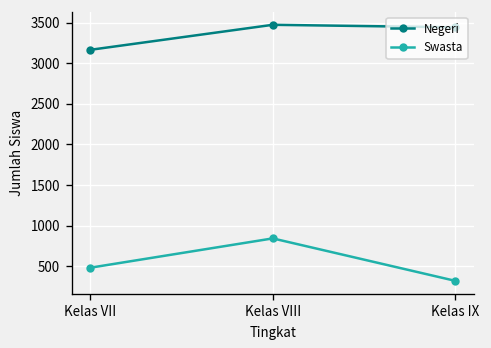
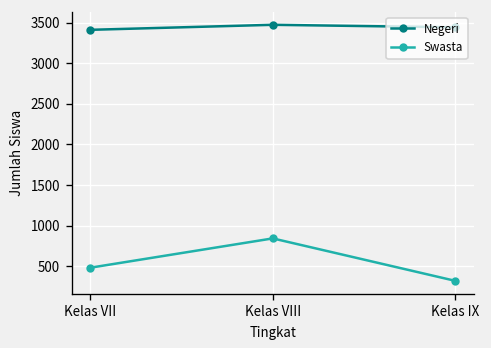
Negeri, Kelas VII: 3200 -> 3400
